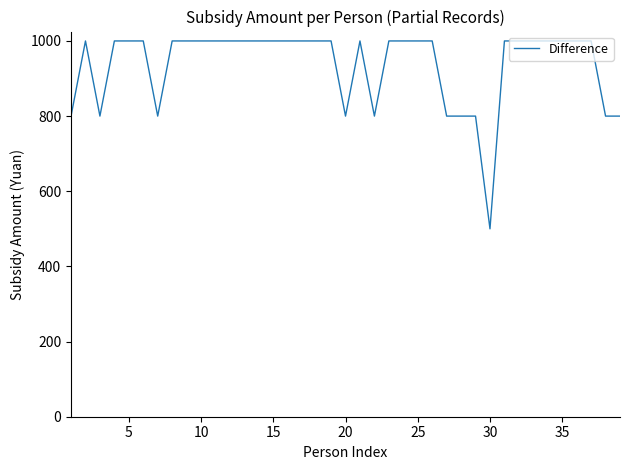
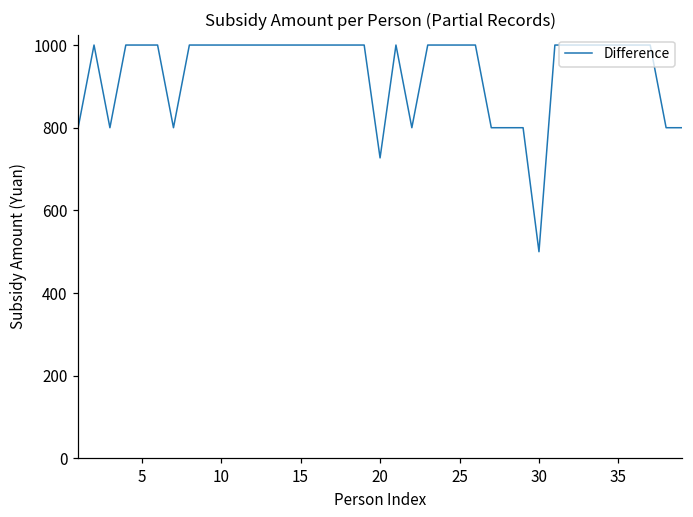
20: 800 -> 730
